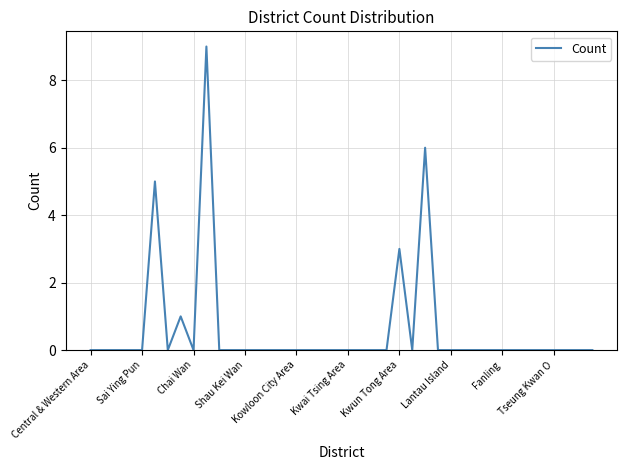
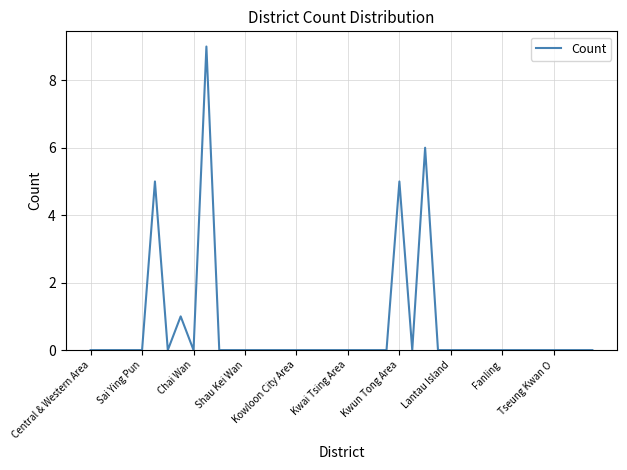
Kwun Tong Area: 3 -> 5
